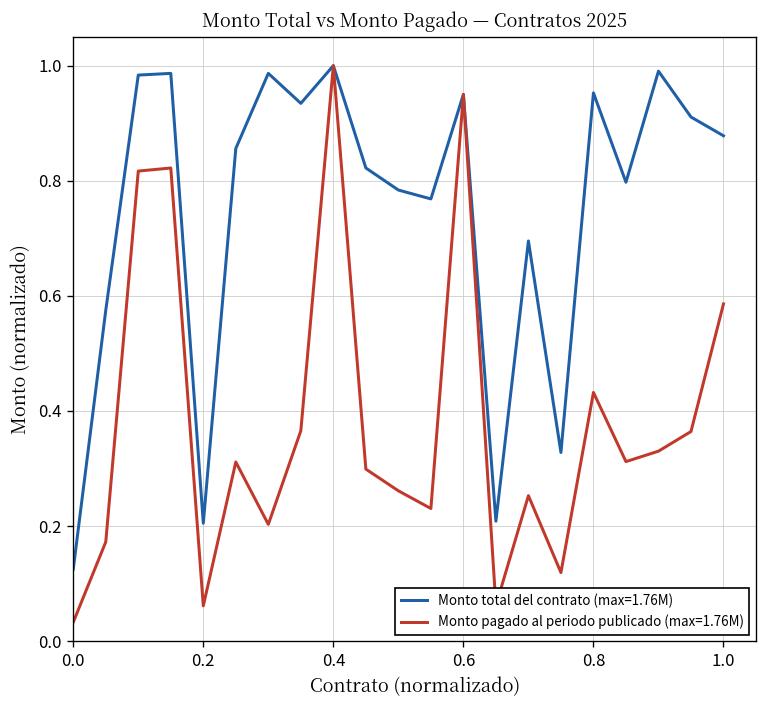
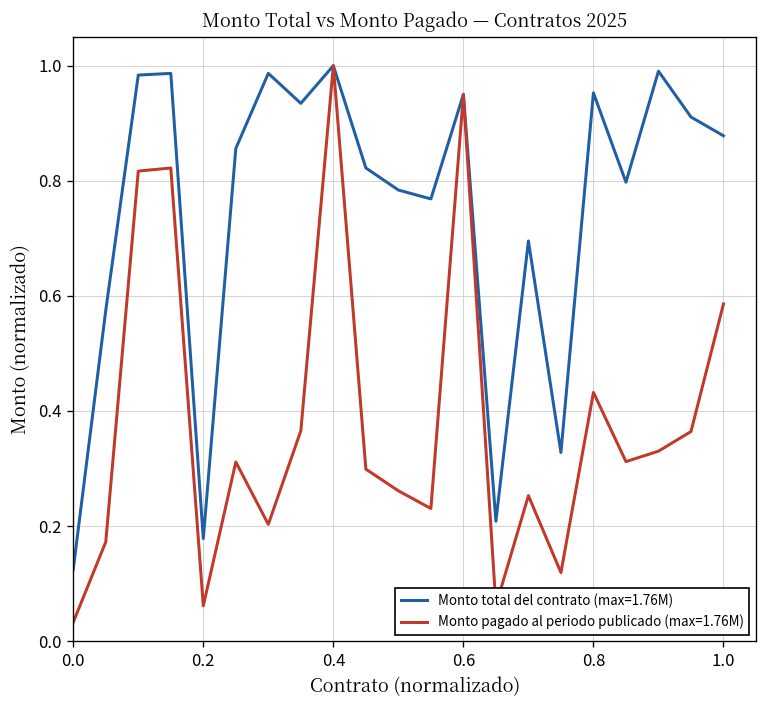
Monto total del contrato (max=1.76M), 0.2: 0.20 -> 0.18
